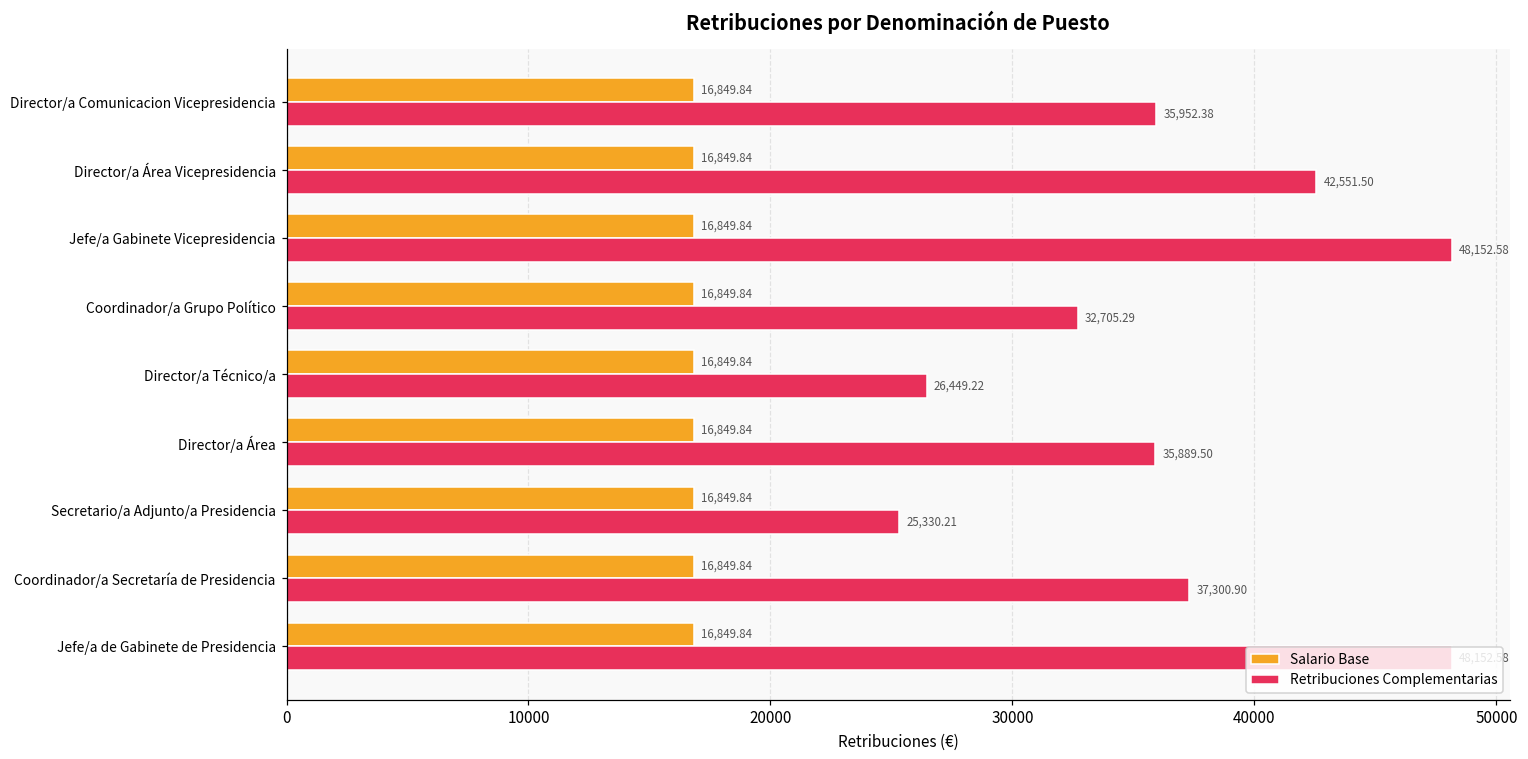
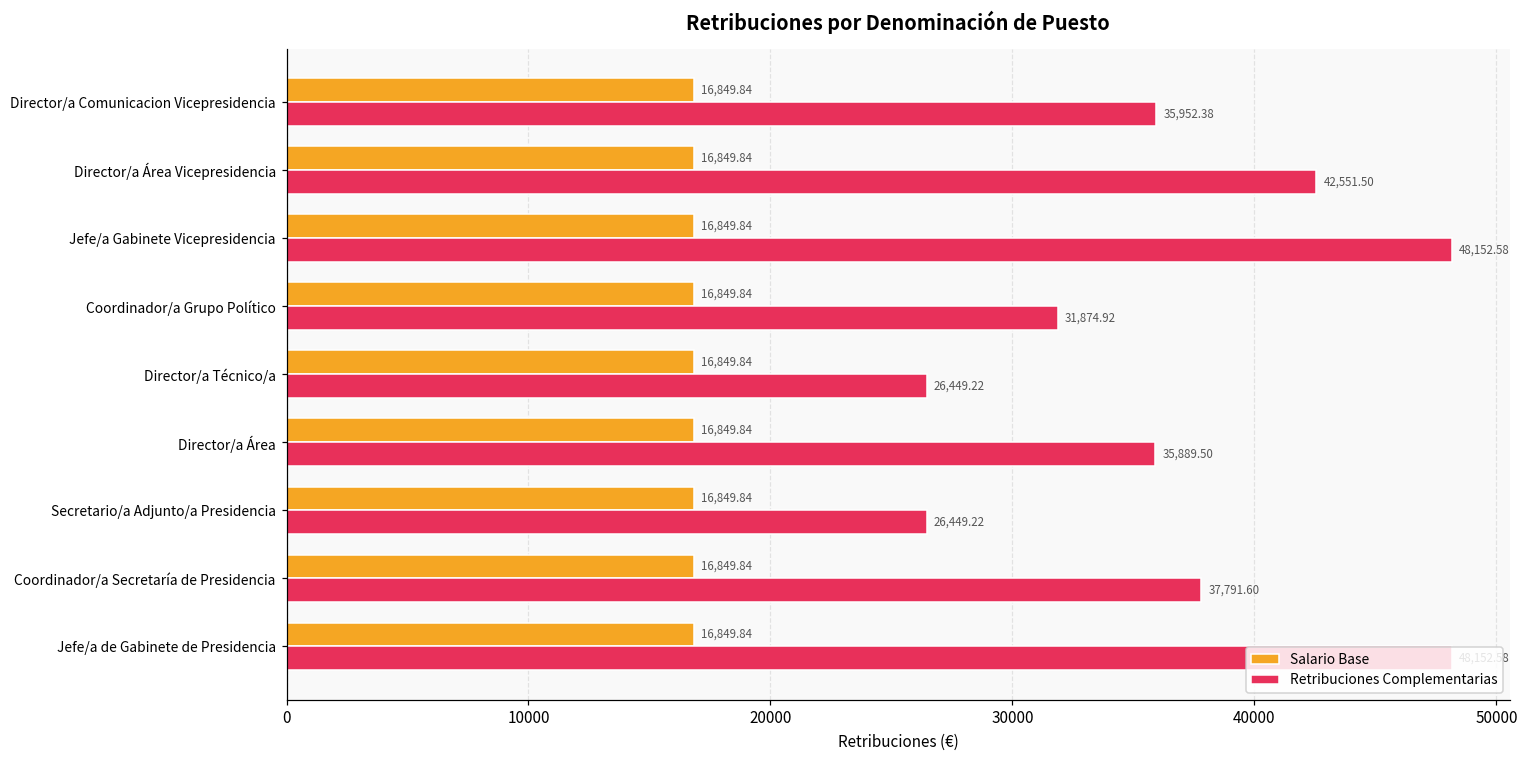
Retribuciones Complementarias, Coordinador/a Grupo Político: 32,705.29 -> 31,874.92
Retribuciones Complementarias, Secretario/a Adjunto/a Presidencia: 25,330.21 -> 26,449.22
Retribuciones Complementarias, Coordinador/a Secretaría de Presidencia: 37,300.90 -> 37,791.60
